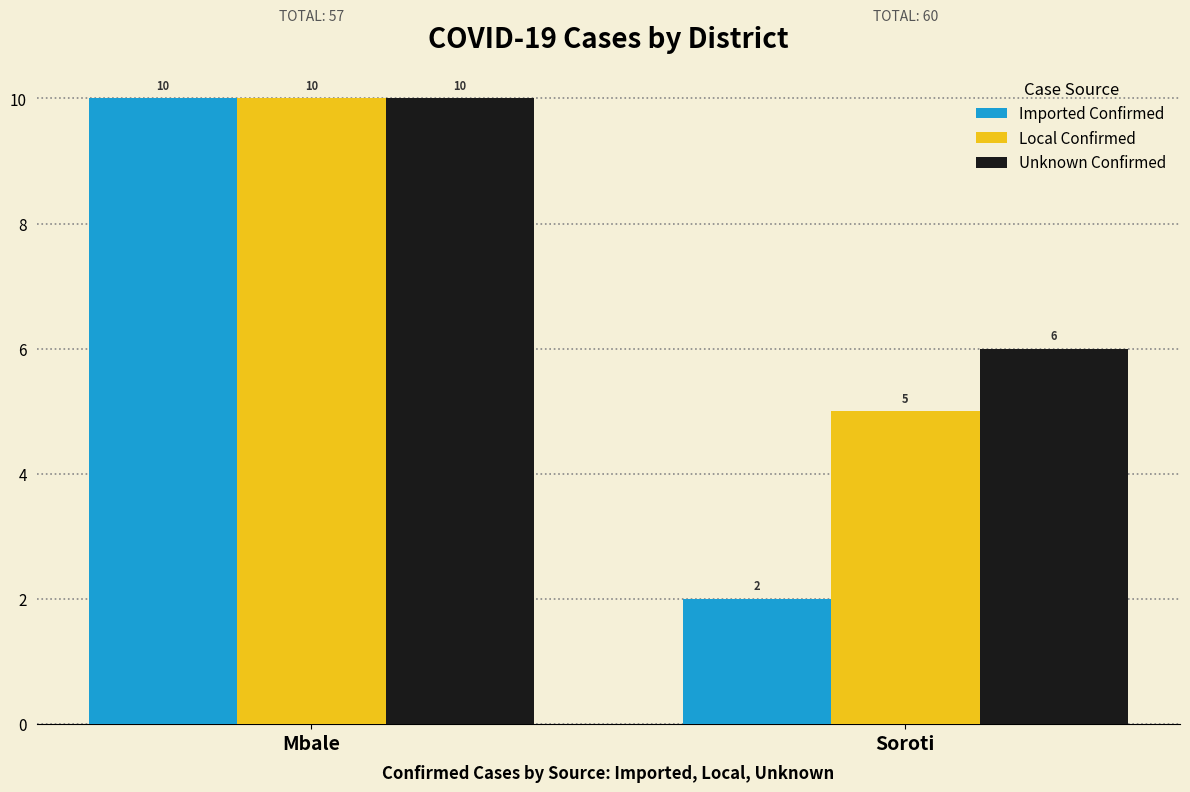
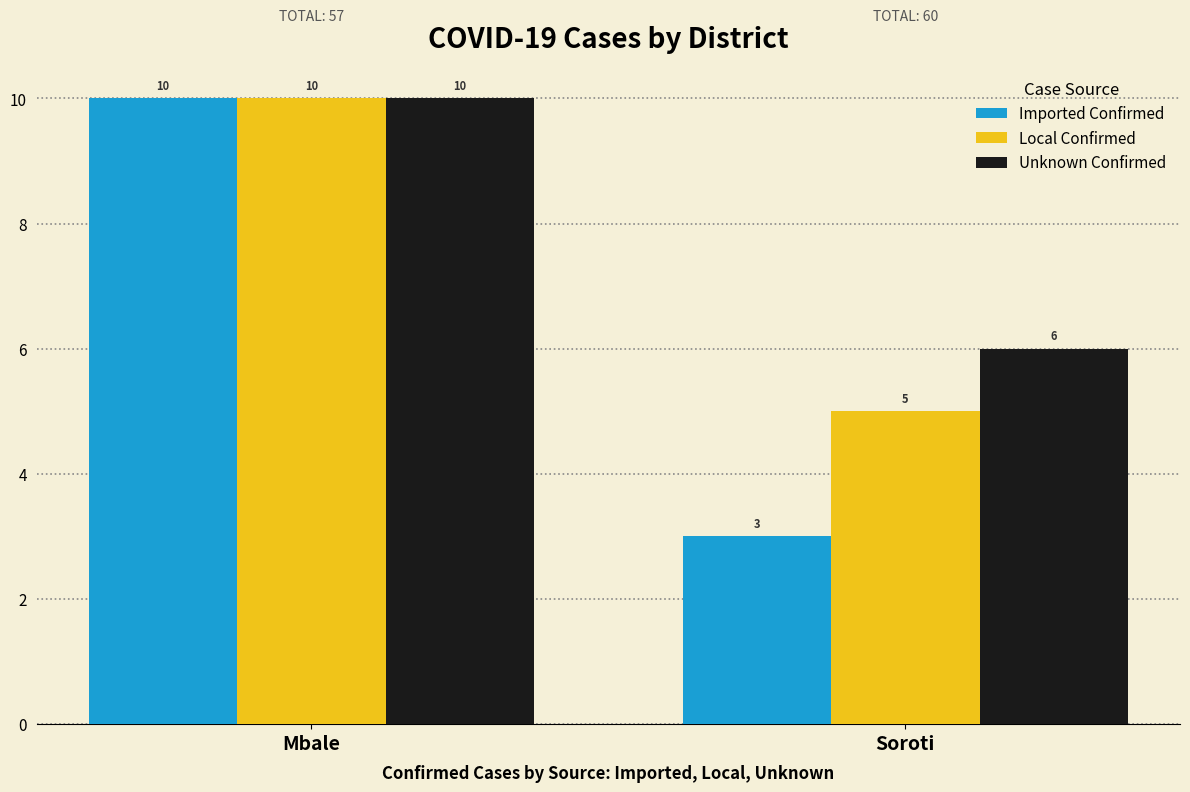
Imported Confirmed, Soroti: 2 -> 3
